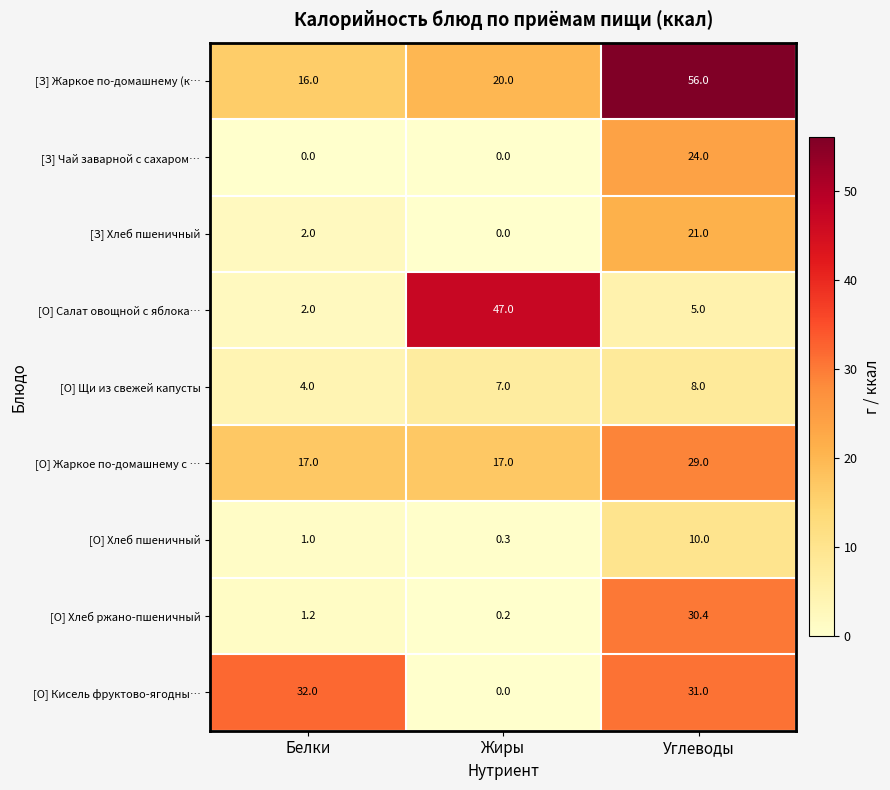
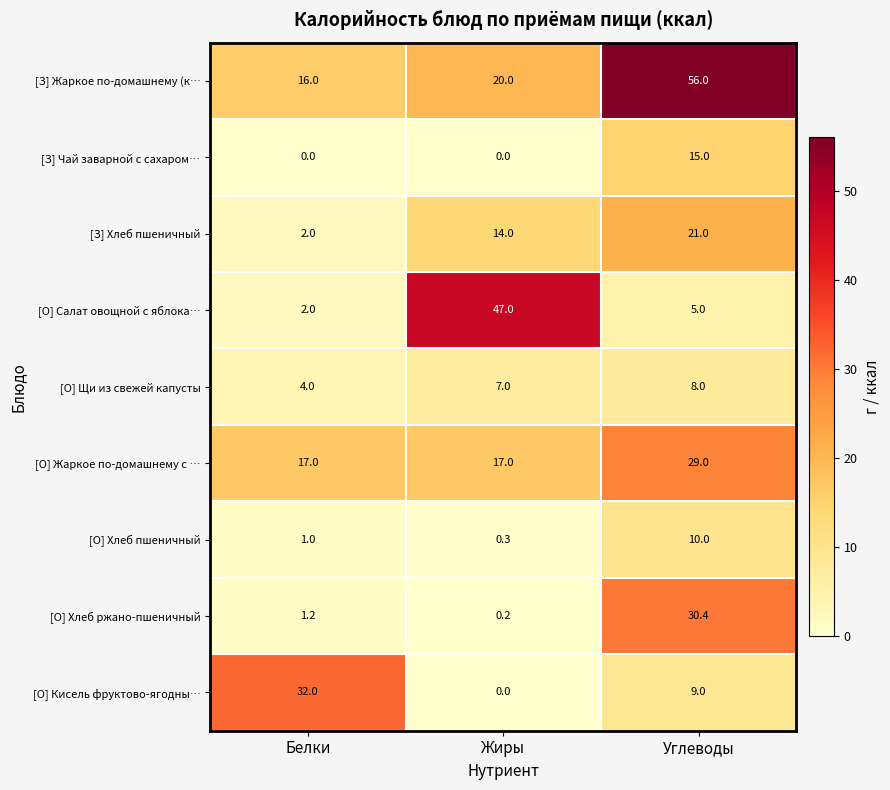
[З] Чай заварной с сахаром…, Углеводы: 24.0 -> 15.0
[З] Хлеб пшеничный, Жиры: 0.0 -> 14.0
[О] Кисель фруктово-ягодны…, Углеводы: 31.0 -> 9.0
